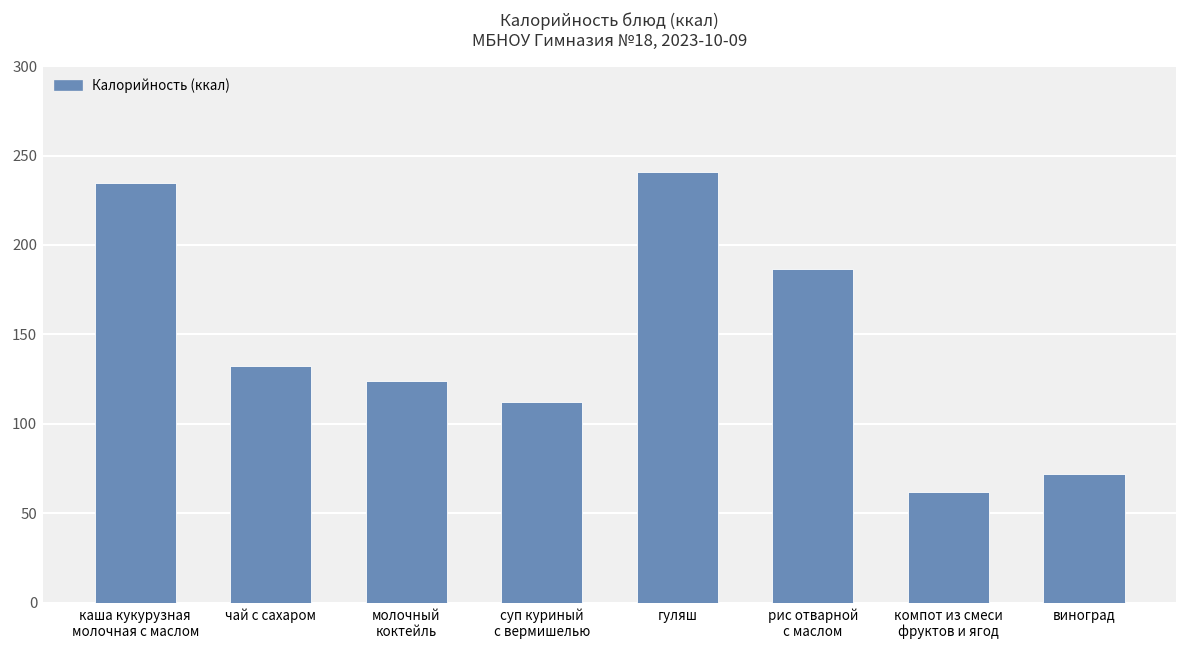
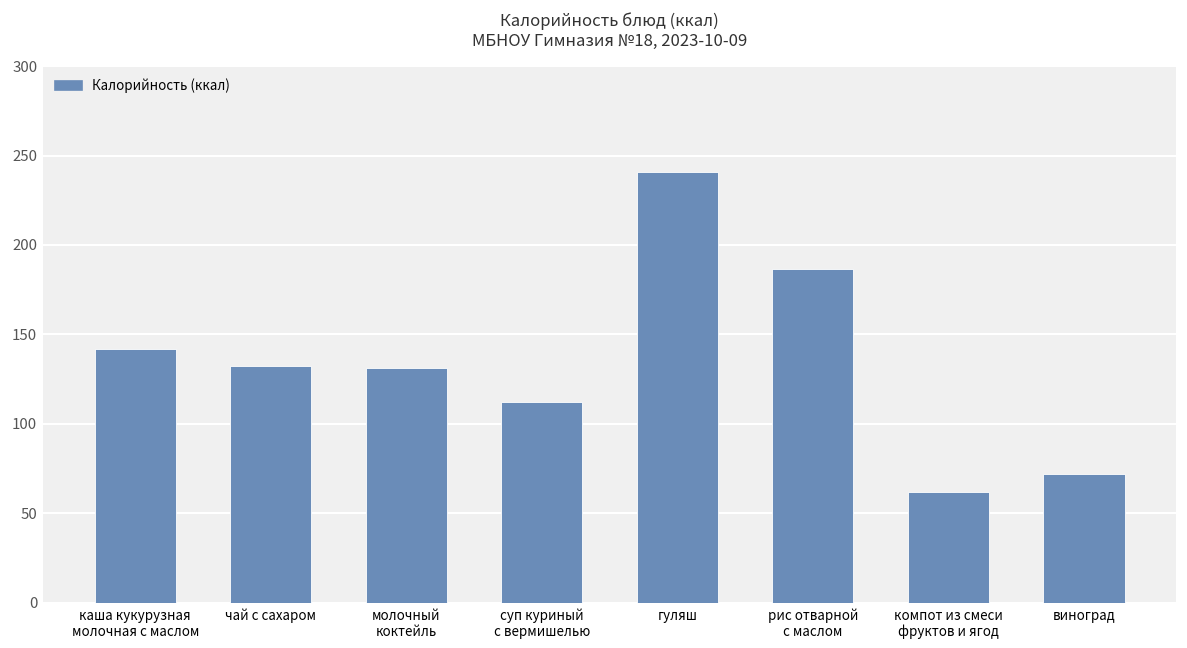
каша кукурузная молочная с маслом: 235 -> 142
молочный коктейль: 124 -> 131
